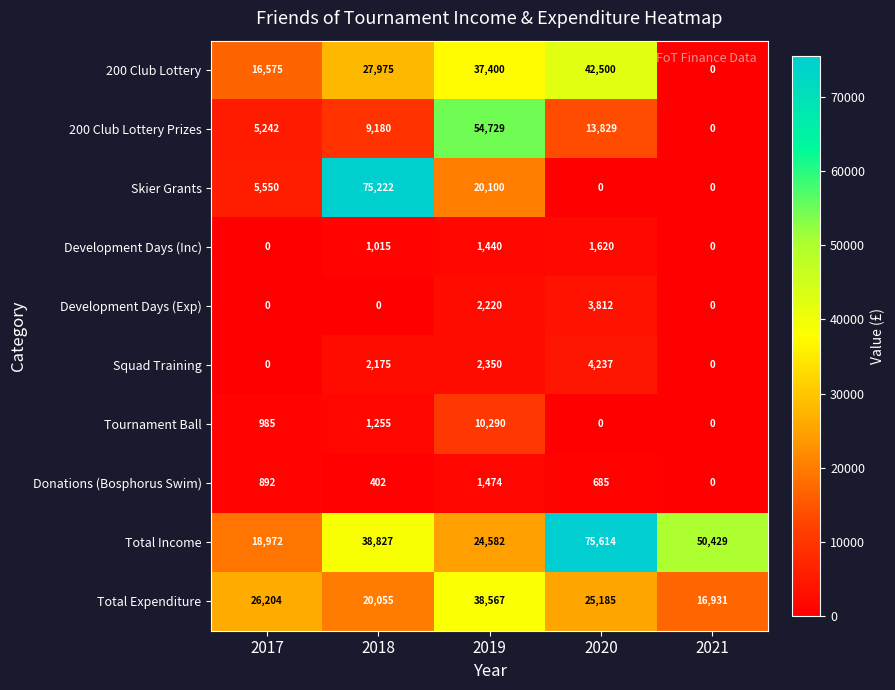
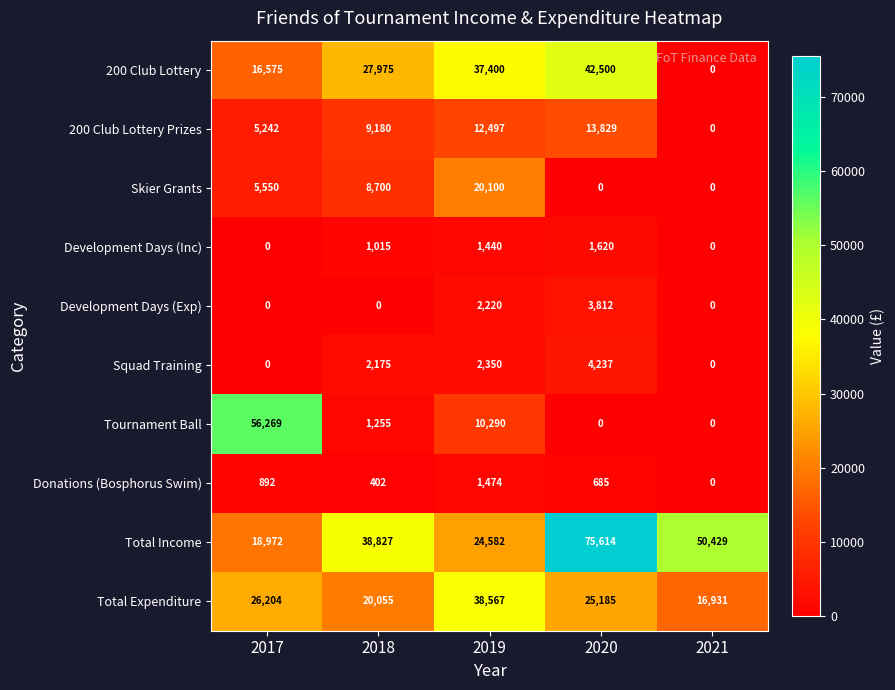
200 Club Lottery Prizes, 2019: 54,729 -> 12,497
Skier Grants, 2018: 75,222 -> 8,700
Tournament Ball, 2017: 985 -> 56,269
